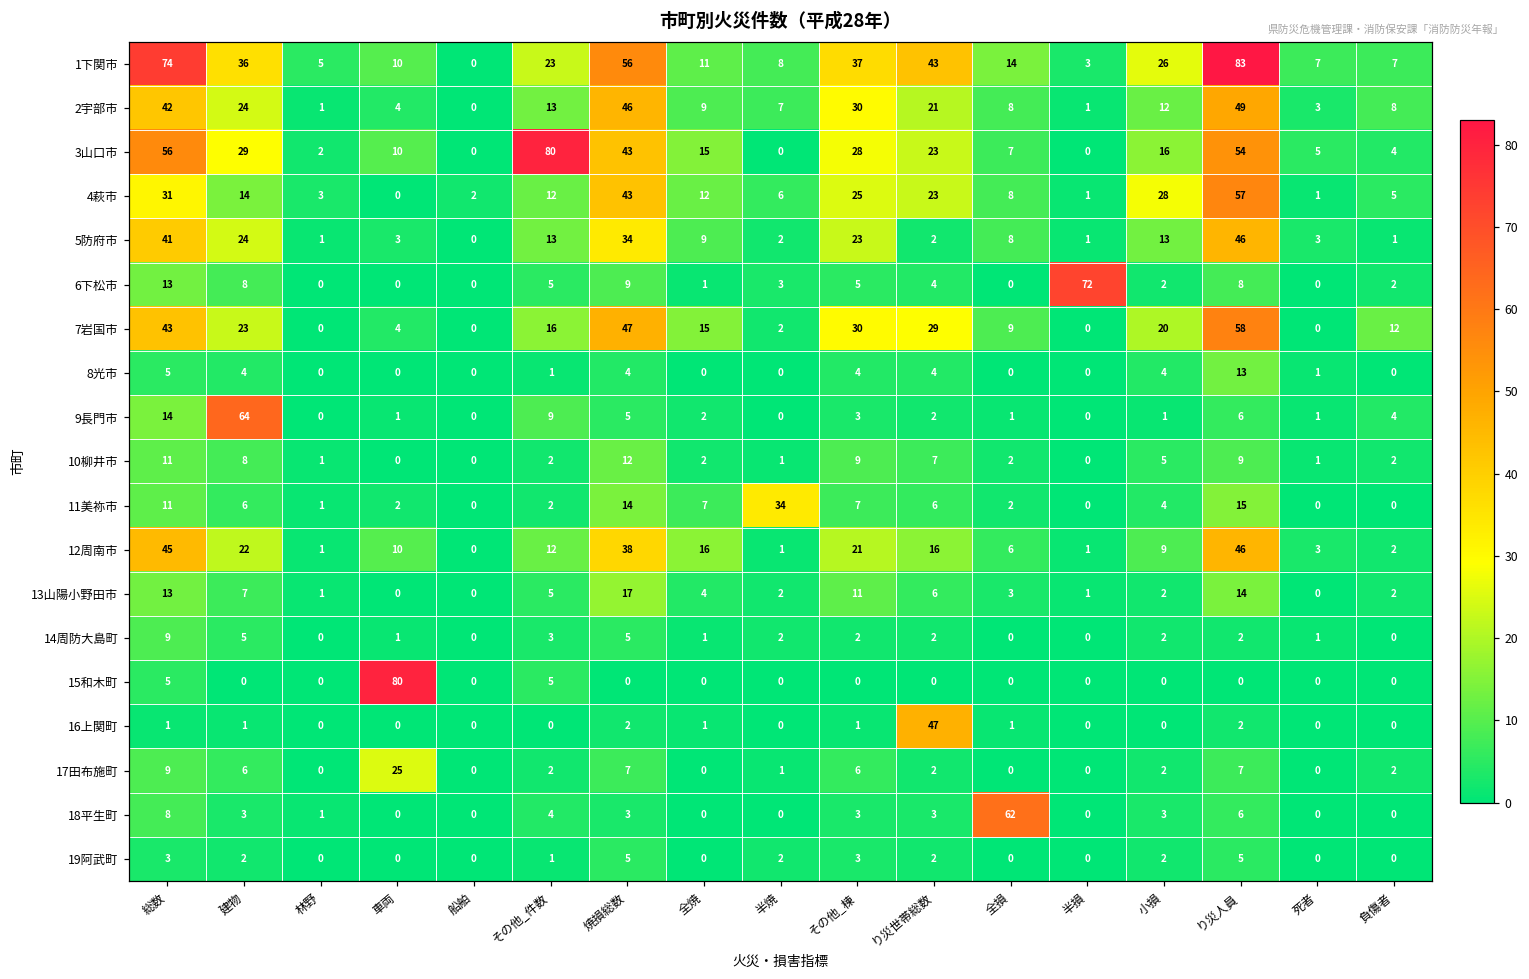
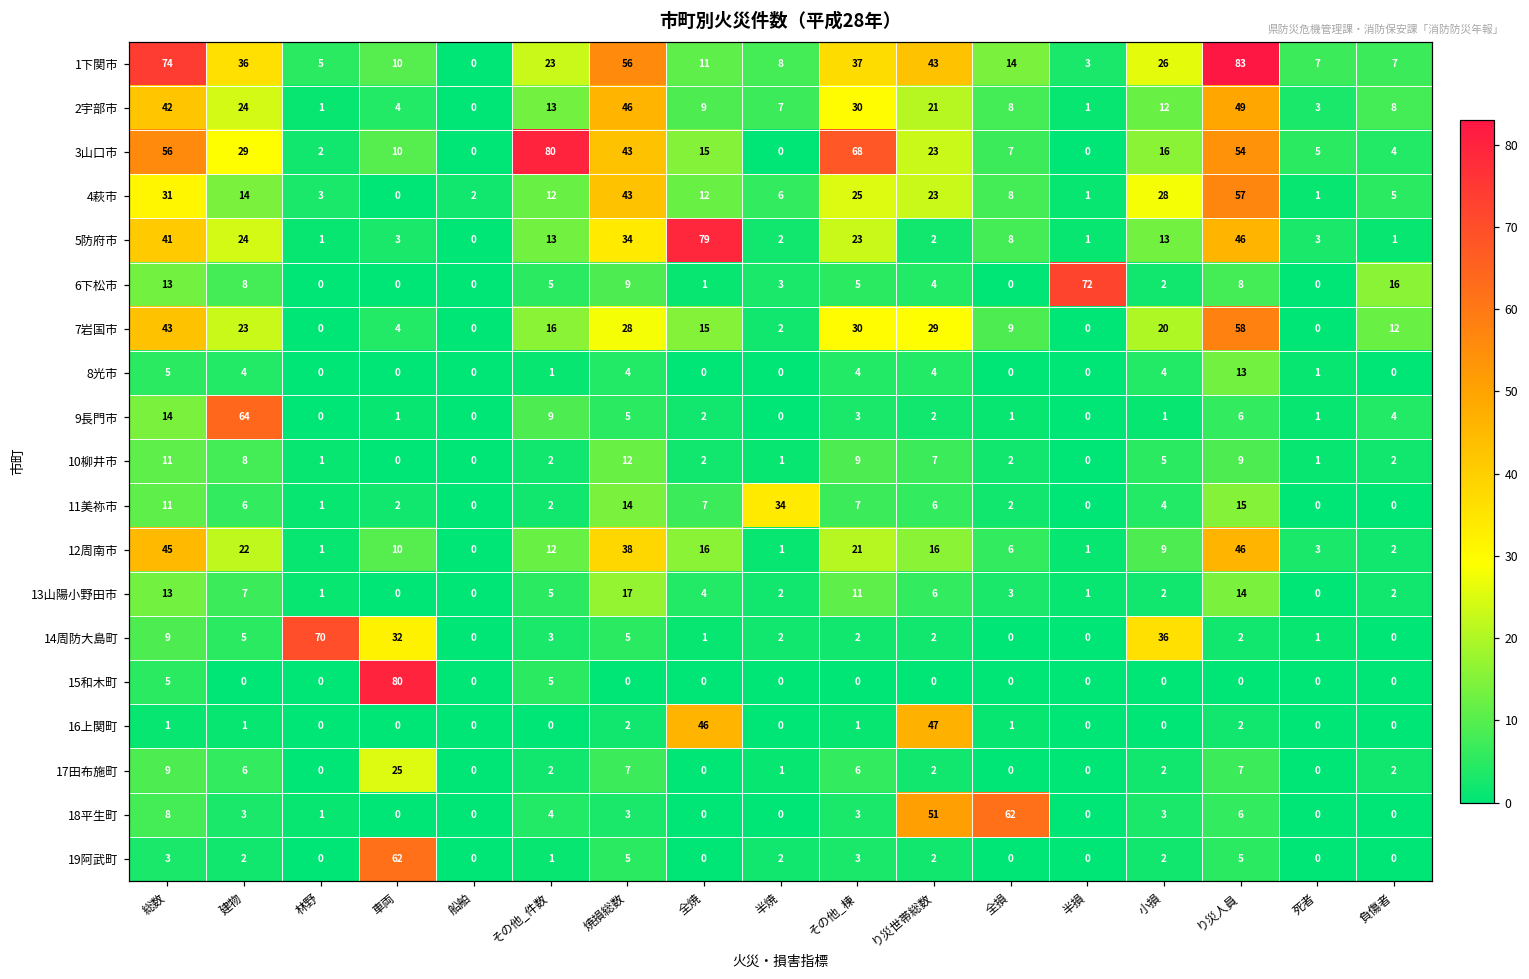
3山口市, その他_棟: 28 -> 68
5防府市, 全焼: 9 -> 79
6下松市, 負傷者: 2 -> 16
7岩国市, 焼損総数: 47 -> 28
14周防大島町, 林野: 0 -> 70
14周防大島町, 車両: 1 -> 32
14周防大島町, 小損: 2 -> 36
16上関町, 全焼: 1 -> 46
18平生町, り災世帯総数: 3 -> 51
19阿武町, 車両: 0 -> 62
